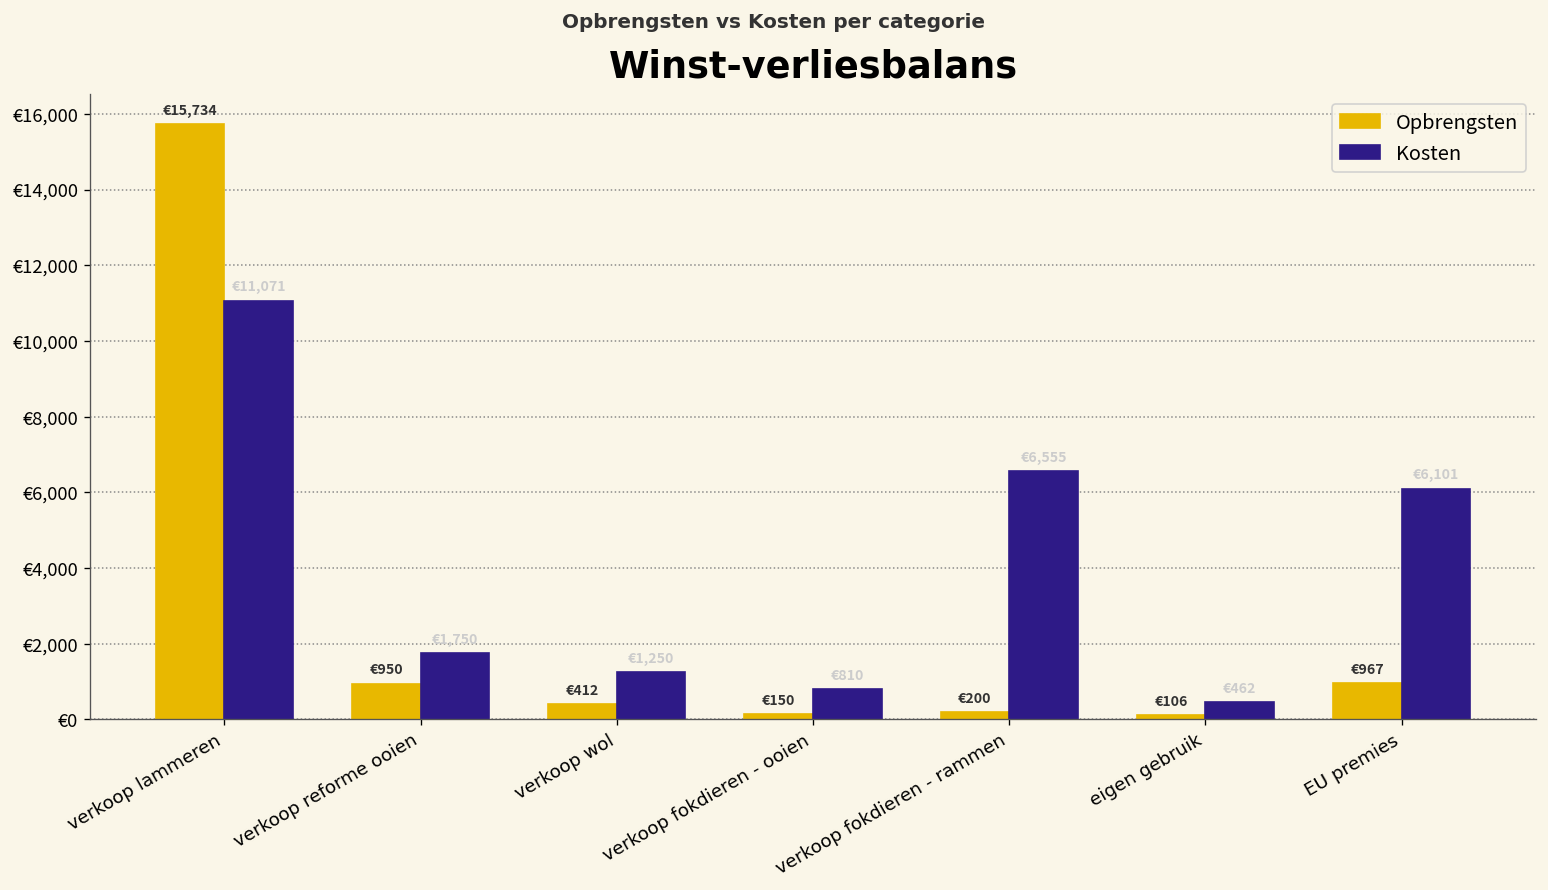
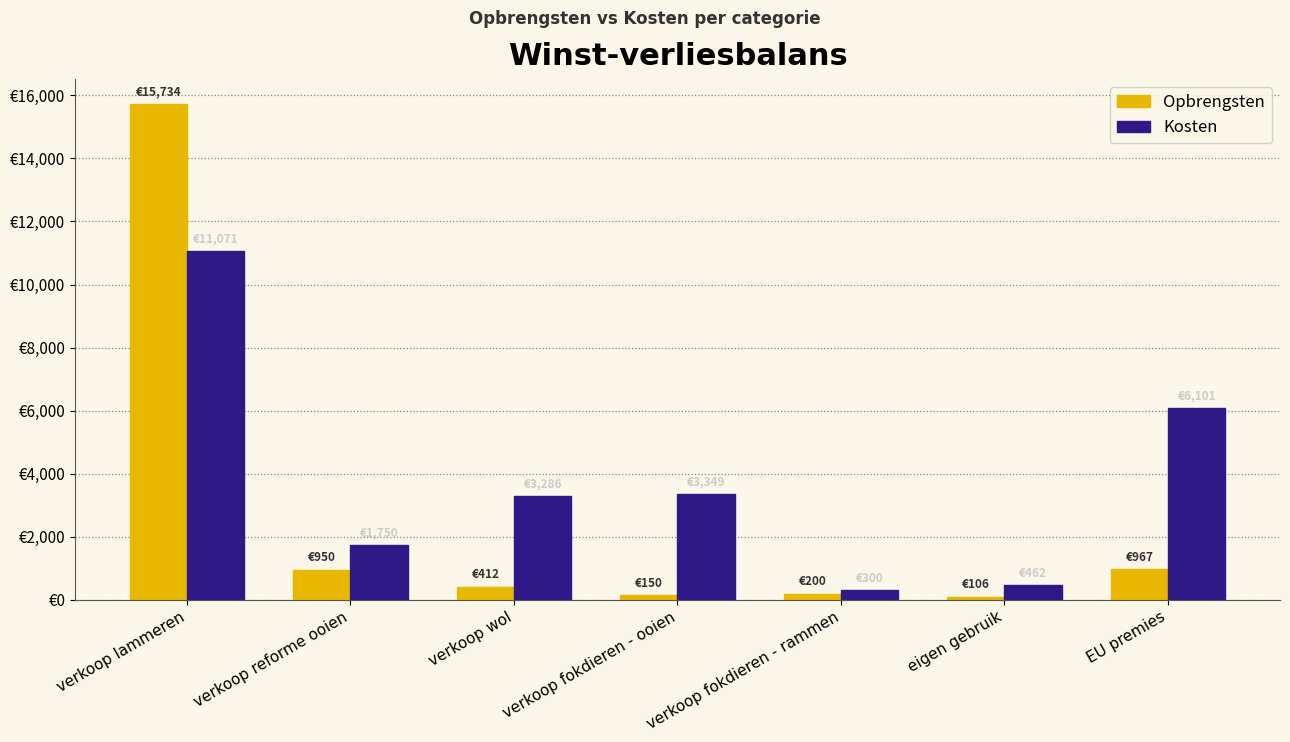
Kosten, verkoop wol: €1,300 -> €3,300
Kosten, verkoop fokdieren - ooien: €800 -> €3,300
Kosten, verkoop fokdieren - rammen: €6,600 -> €300
